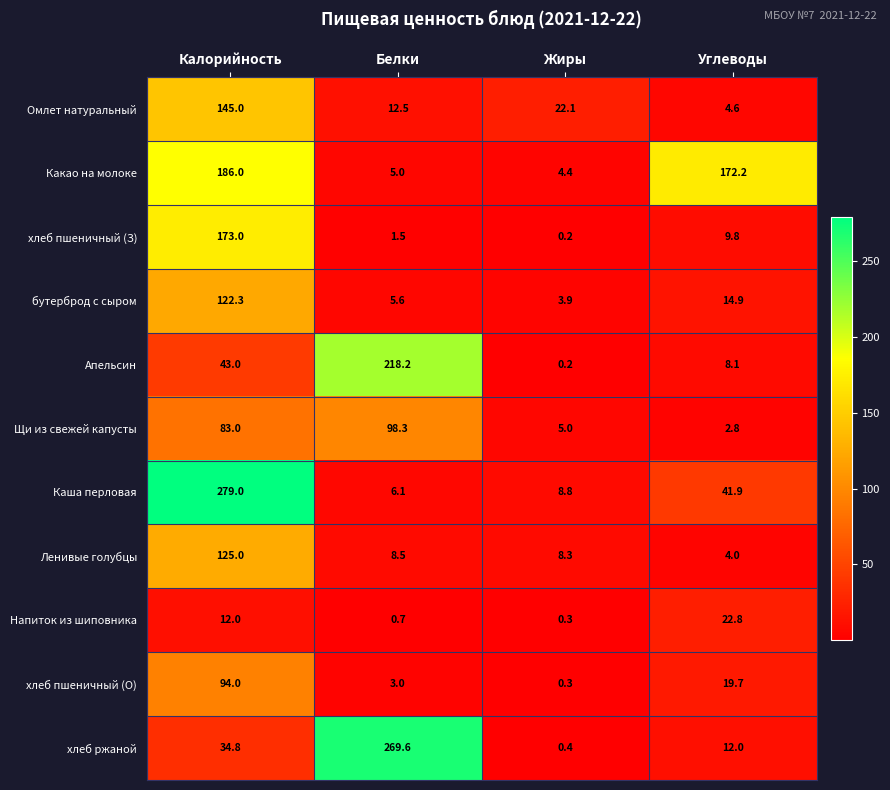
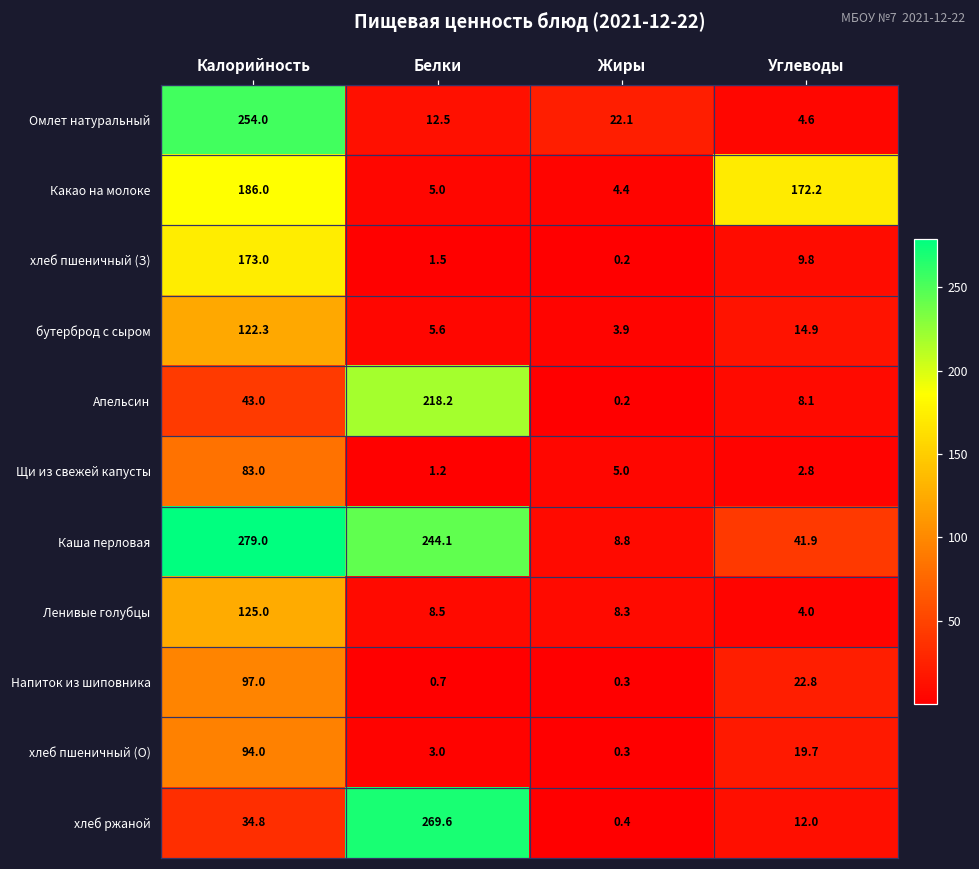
Омлет натуральный, Калорийность: 145.0 -> 254.0
Щи из свежей капусты, Белки: 98.3 -> 1.2
Каша перловая, Белки: 6.1 -> 244.1
Напиток из шиповника, Калорийность: 12.0 -> 97.0
